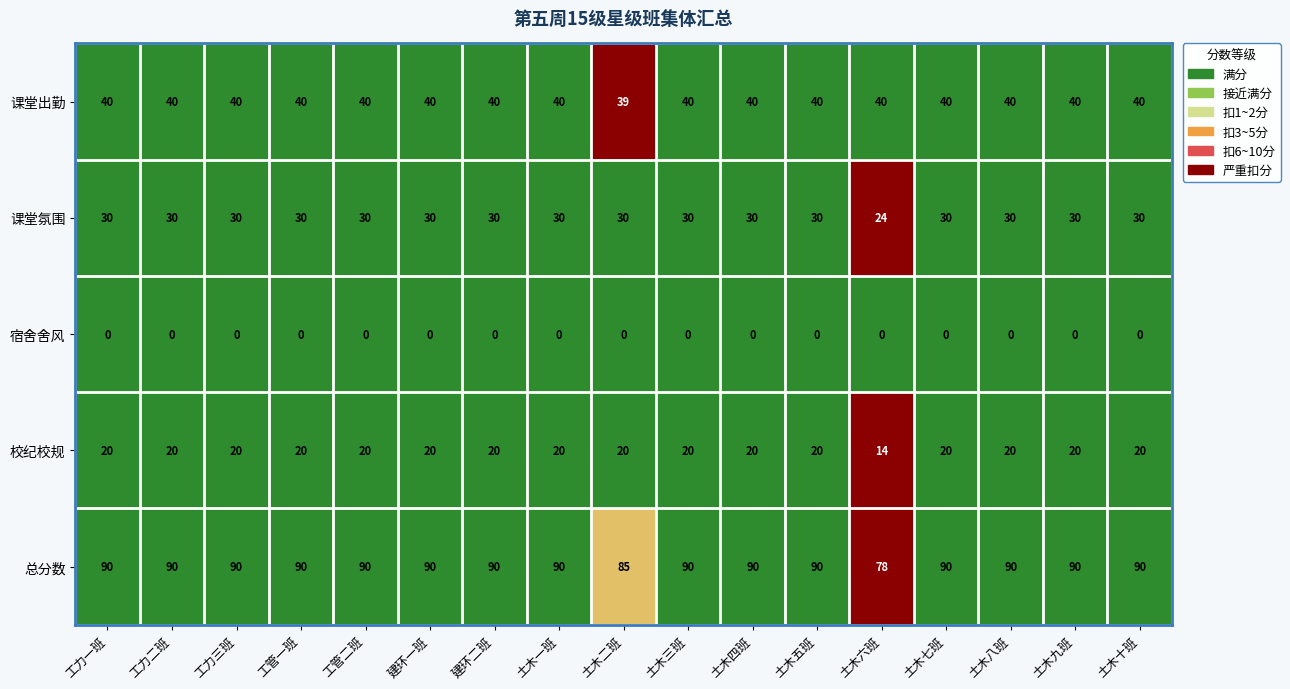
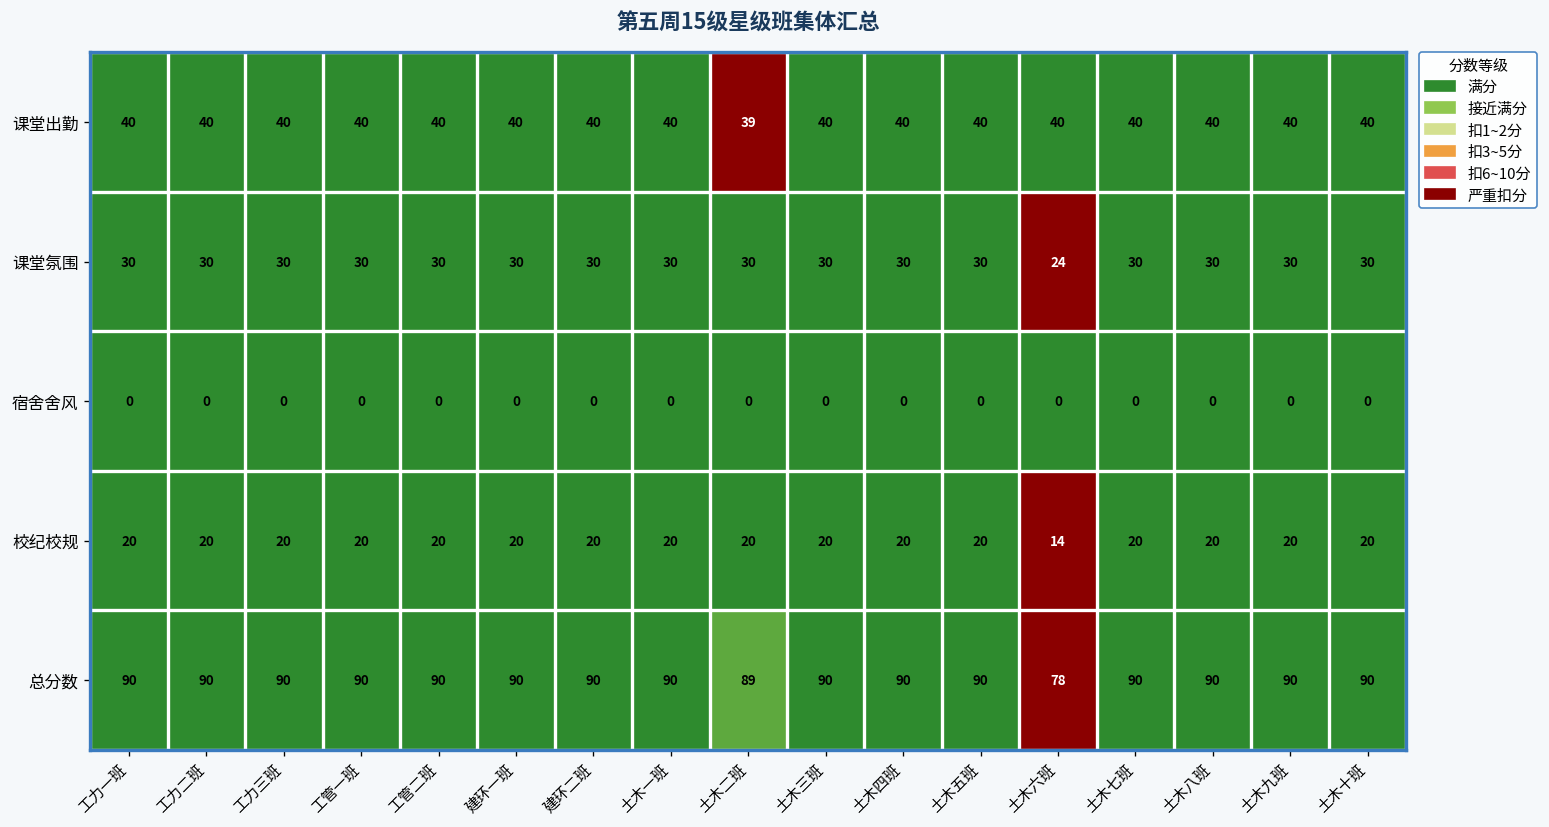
总分数, 土木二班: 85 -> 89
